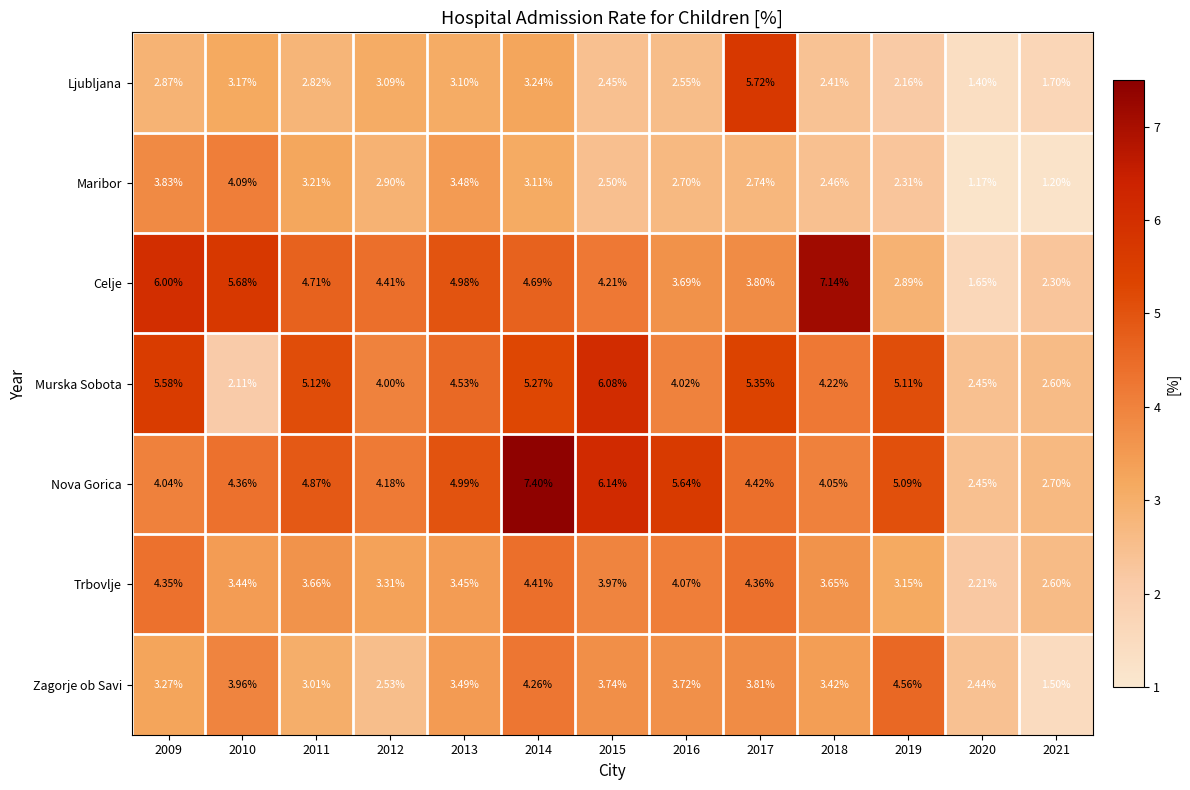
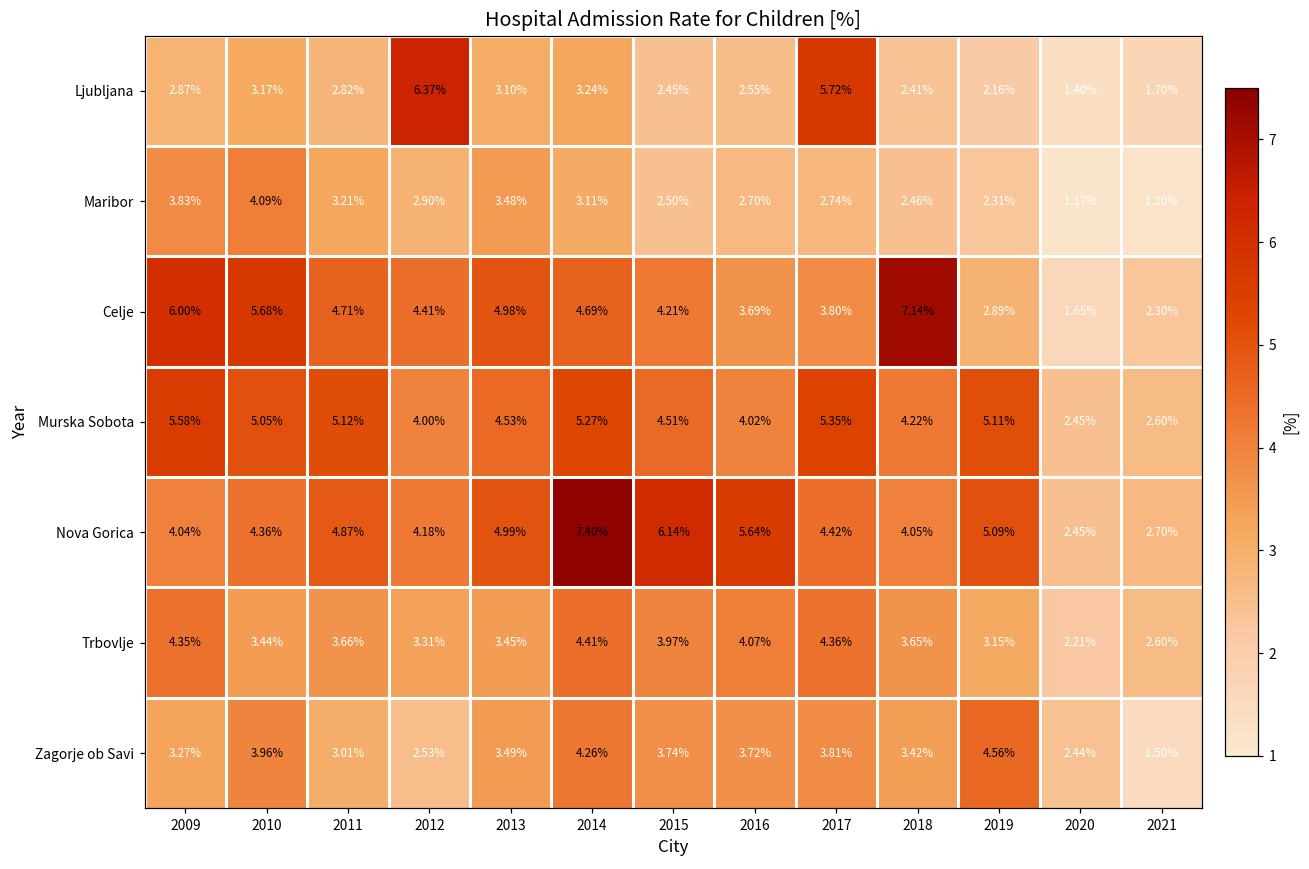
Ljubljana, 2012: 3.09% -> 6.37%
Murska Sobota, 2010: 2.11% -> 5.05%
Murska Sobota, 2015: 6.08% -> 4.51%
